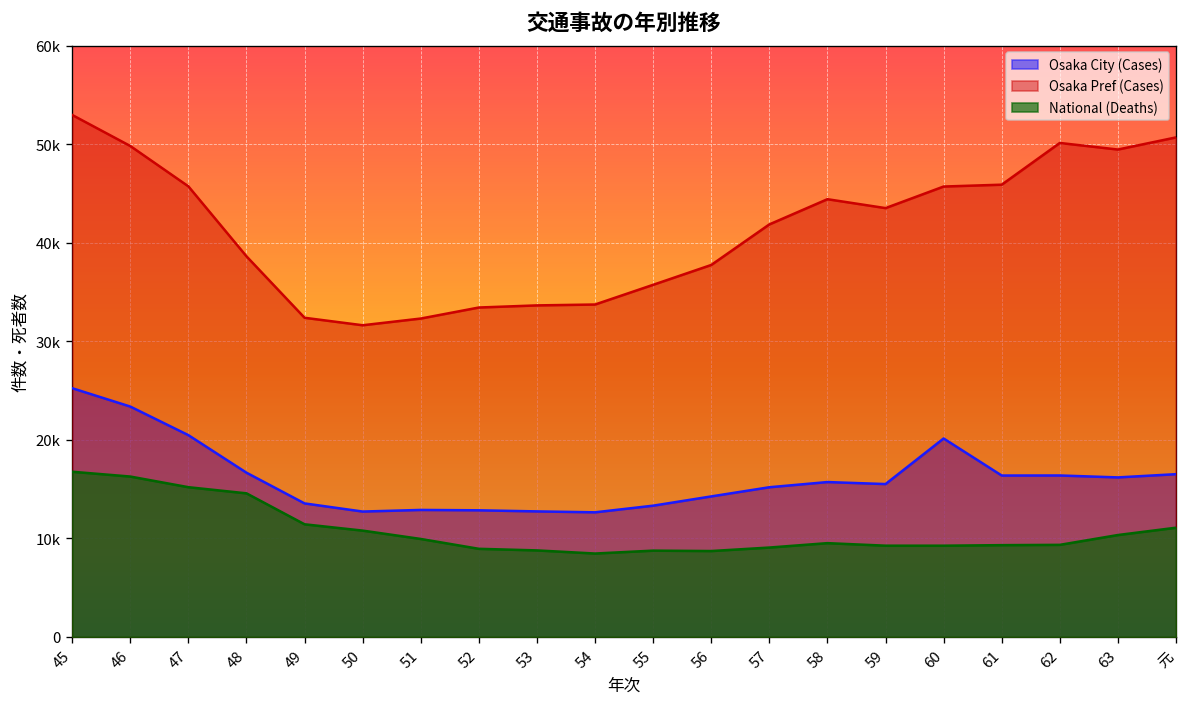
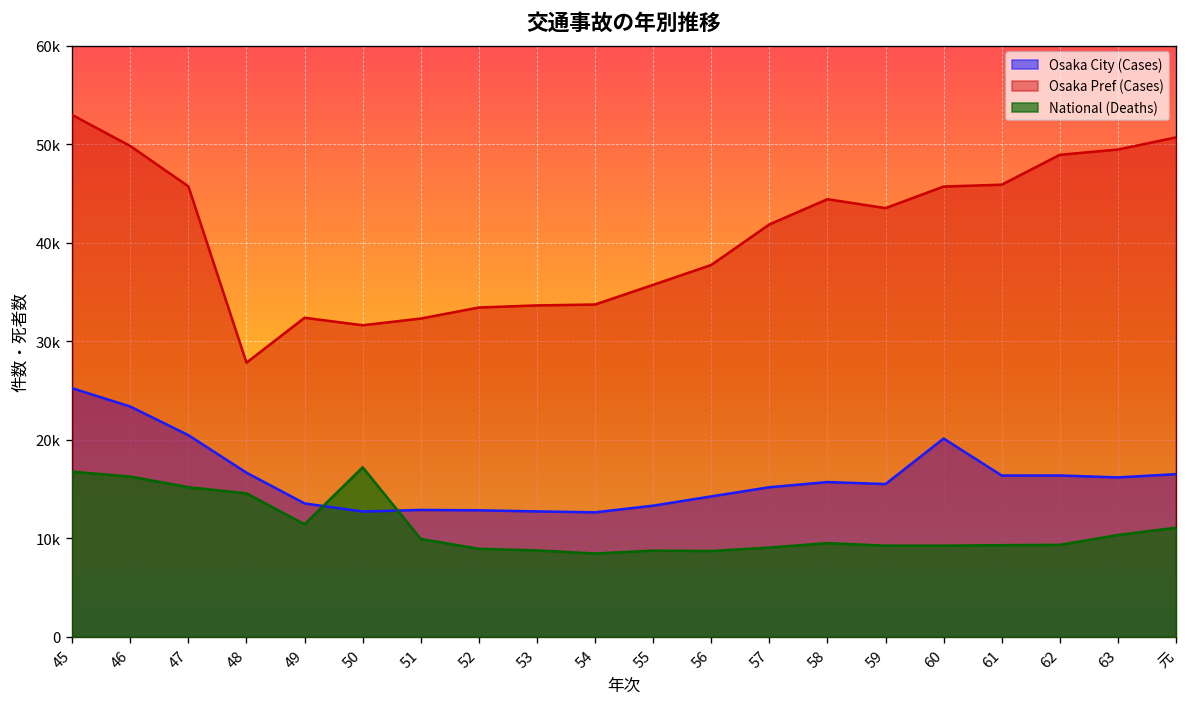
Osaka Pref (Cases), 48: 39000 -> 28000
National (Deaths), 50: 11000 -> 17000
Osaka Pref (Cases), 62: 50000 -> 49000
